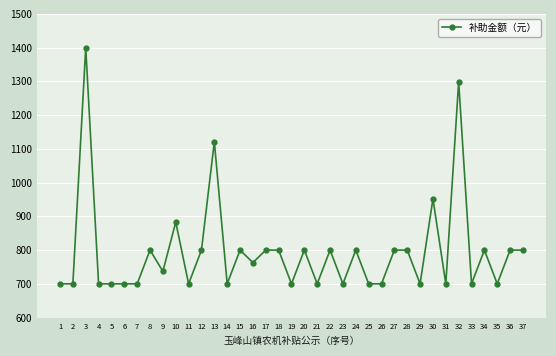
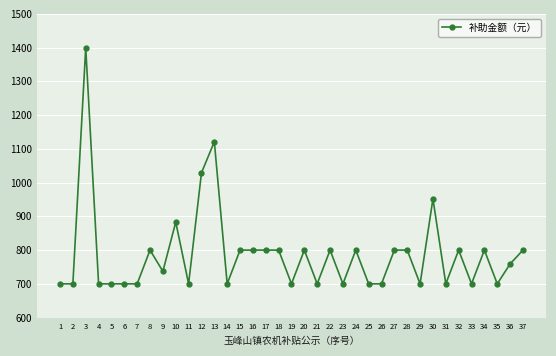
12: 800 -> 1030
16: 760 -> 800
32: 1300 -> 800
36: 800 -> 760
